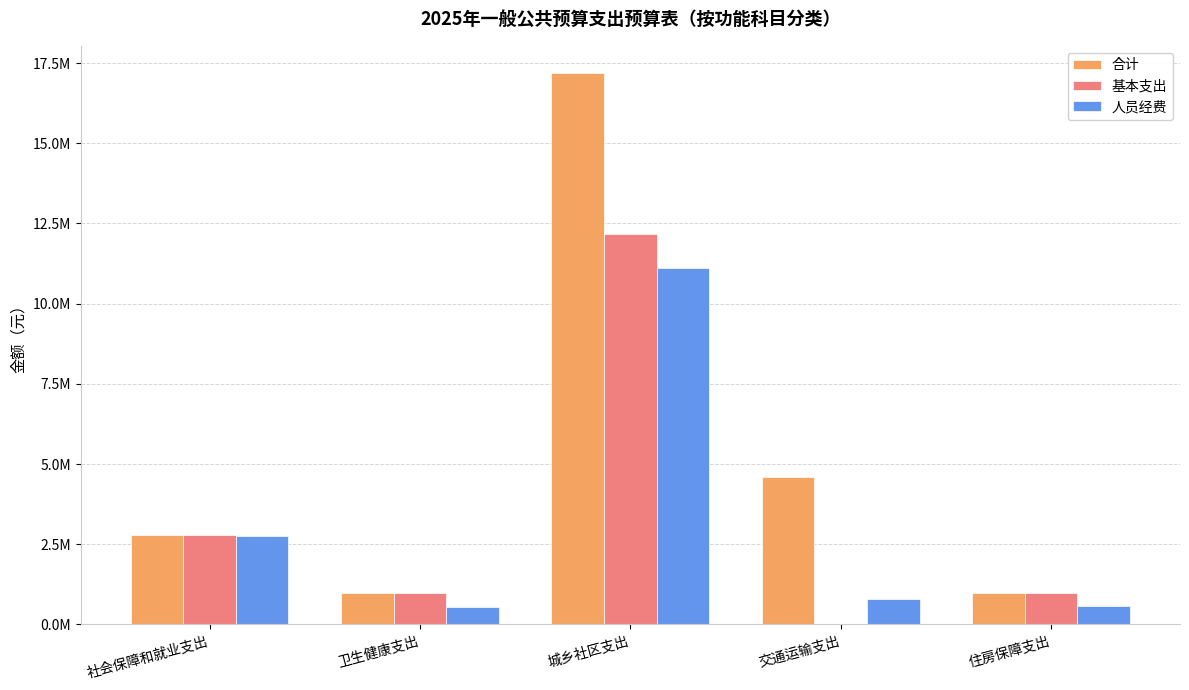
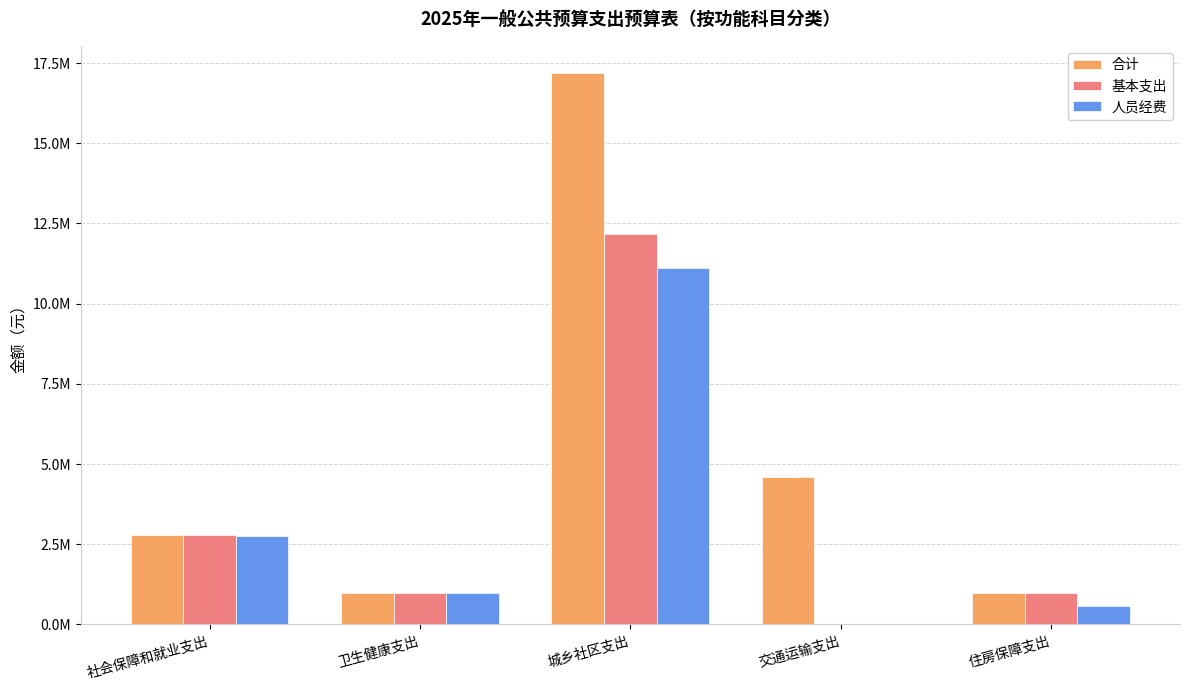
人员经费, 卫生健康支出: 500000 -> 1000000
人员经费, 交通运输支出: 800000 -> 0
